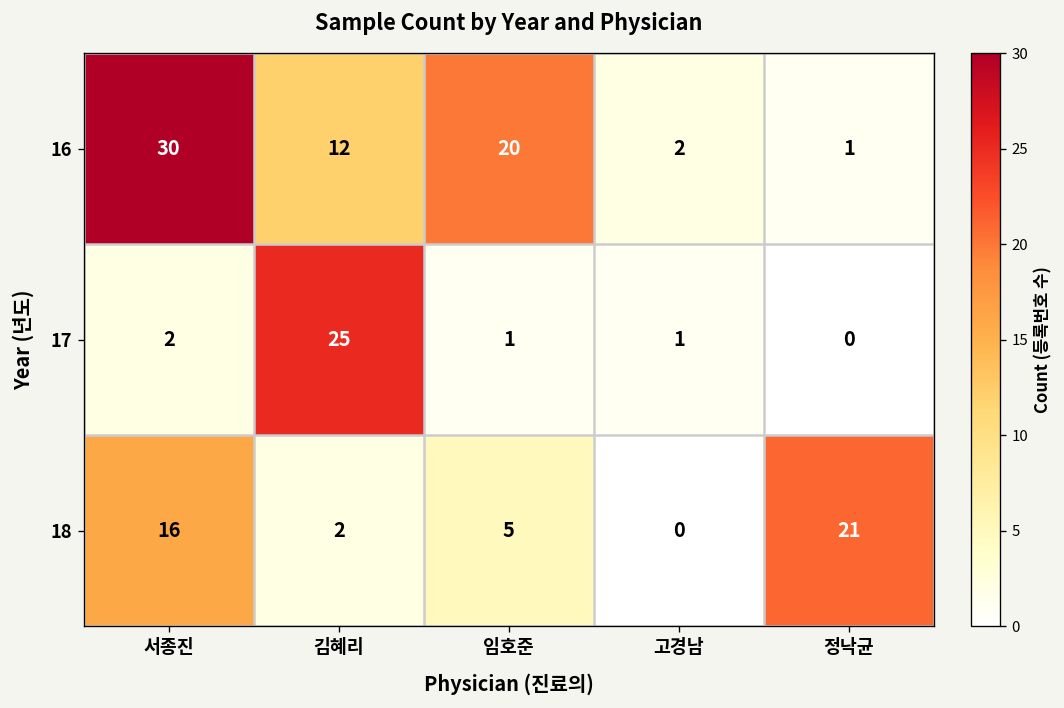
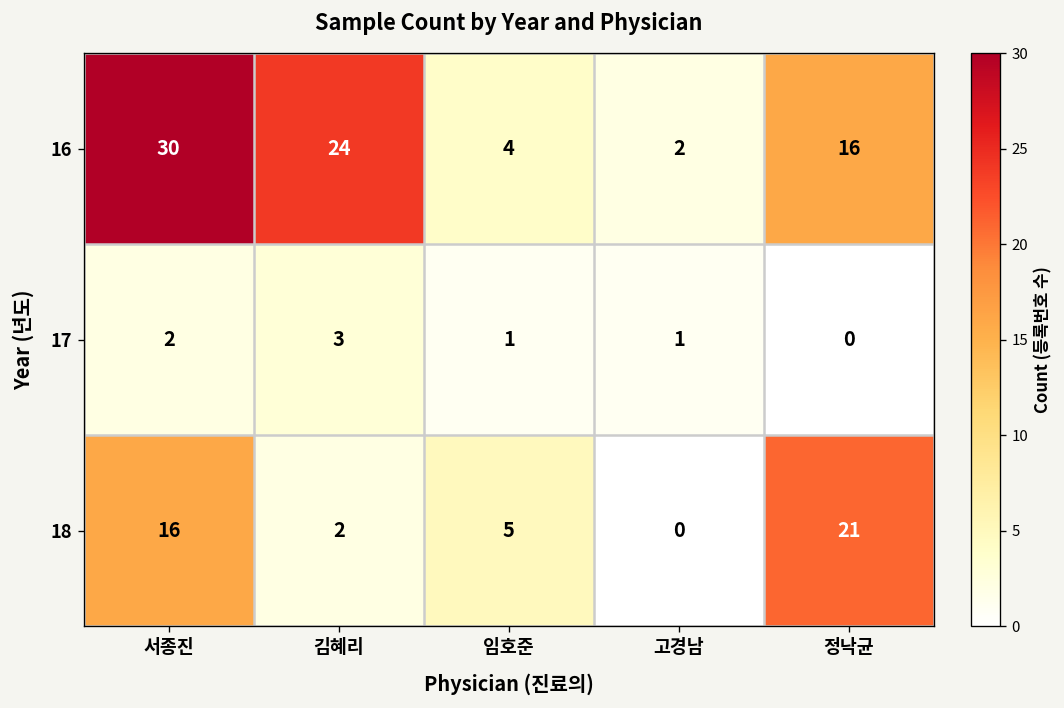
16, 김혜리: 12 -> 24
16, 임호준: 20 -> 4
16, 정낙균: 1 -> 16
17, 김혜리: 25 -> 3
